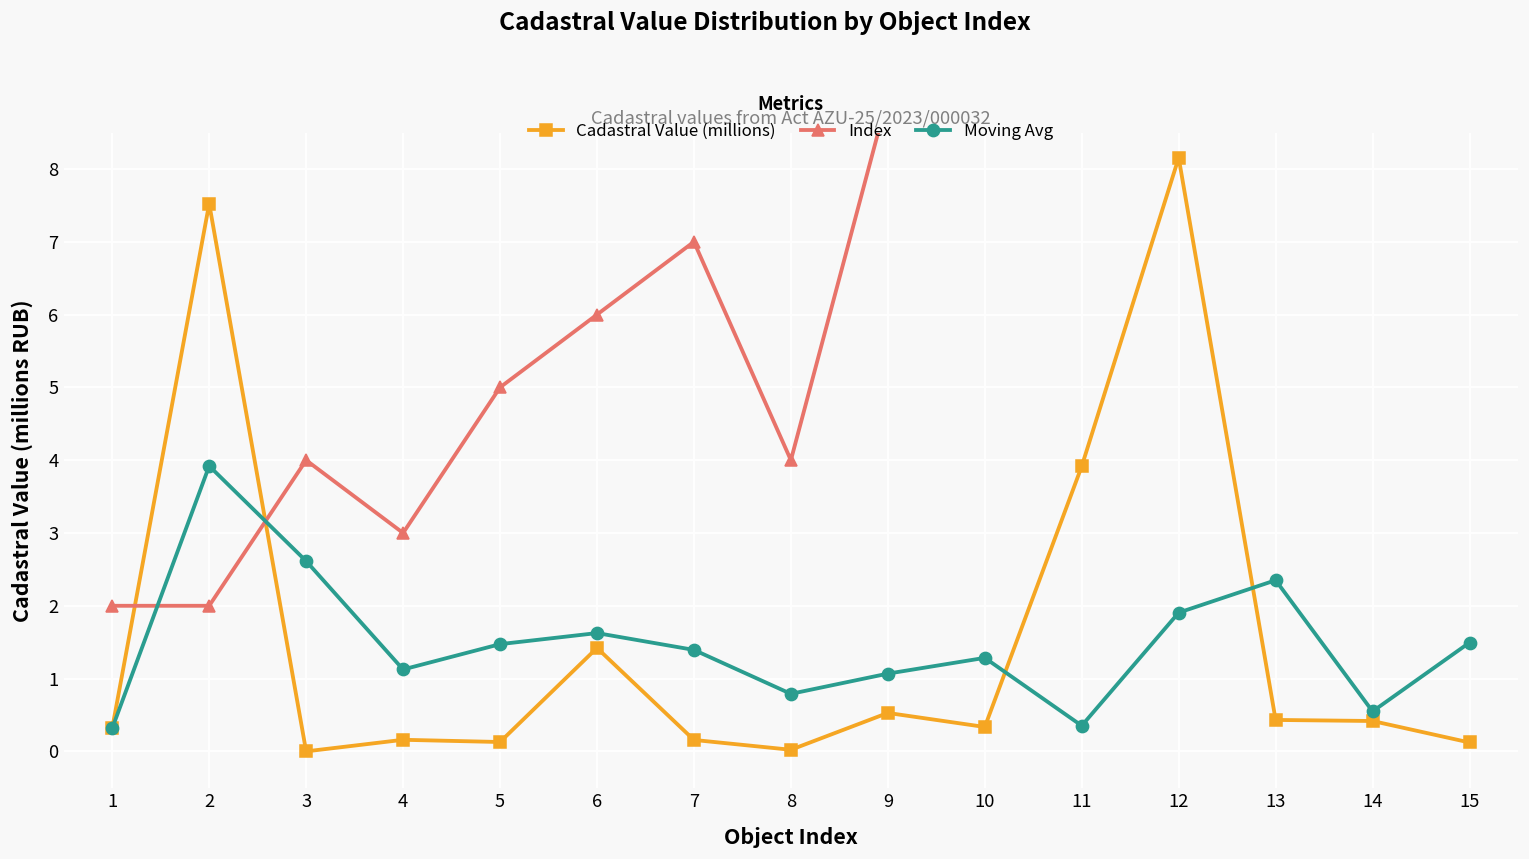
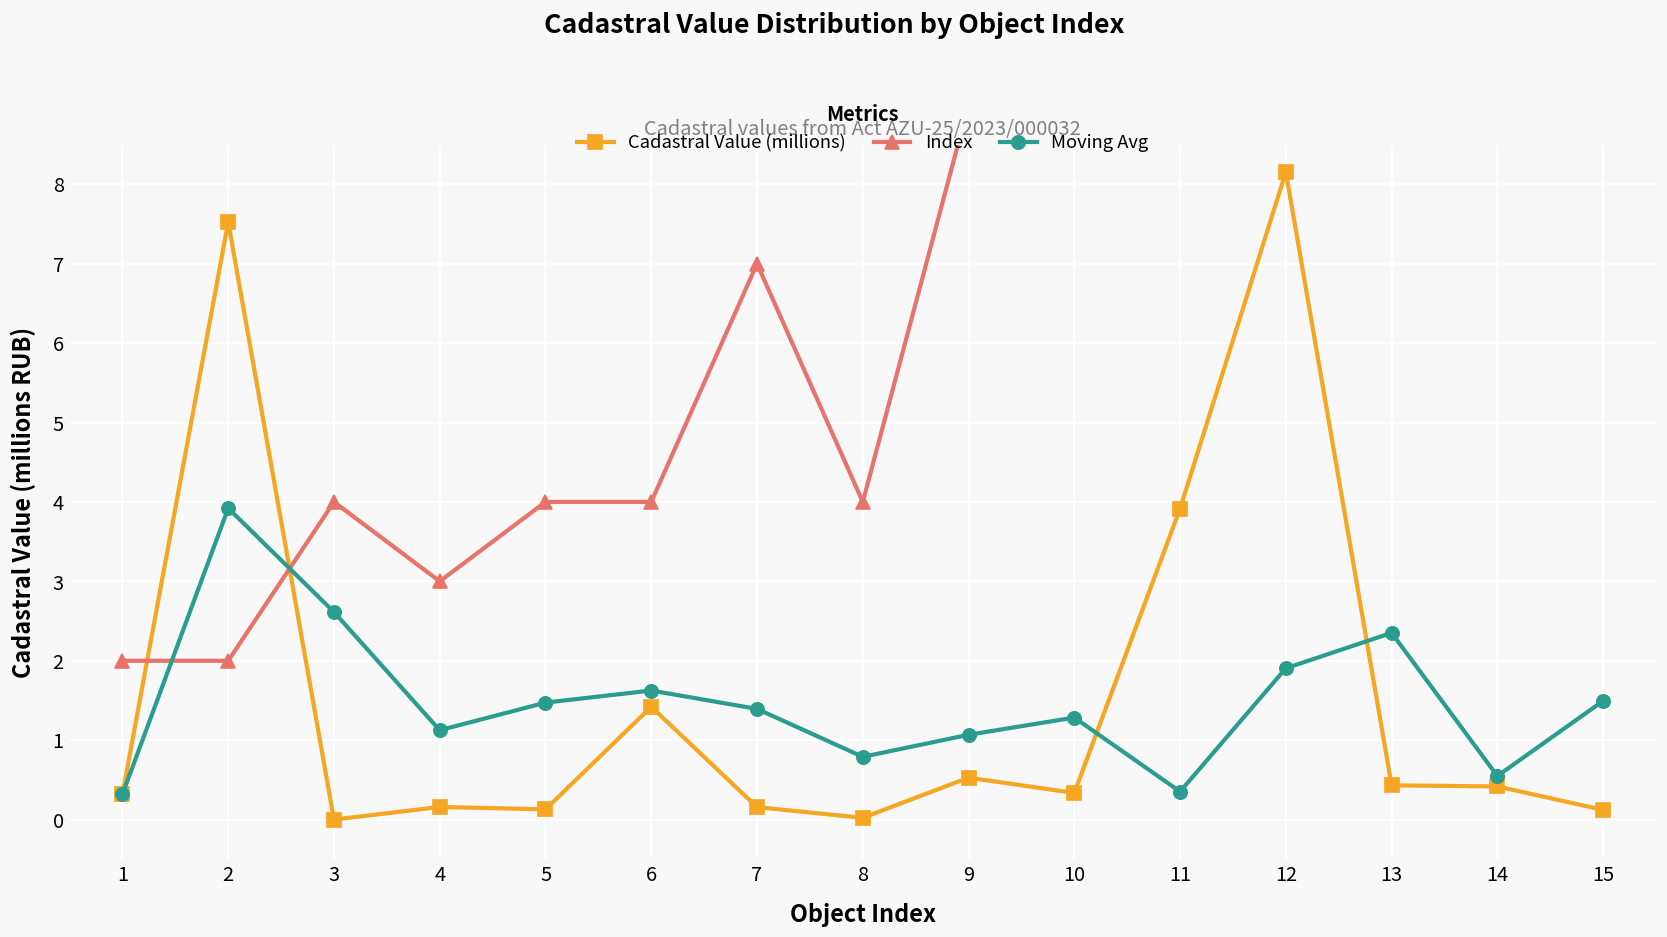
Index, 5: 5 -> 4
Index, 6: 6 -> 4
